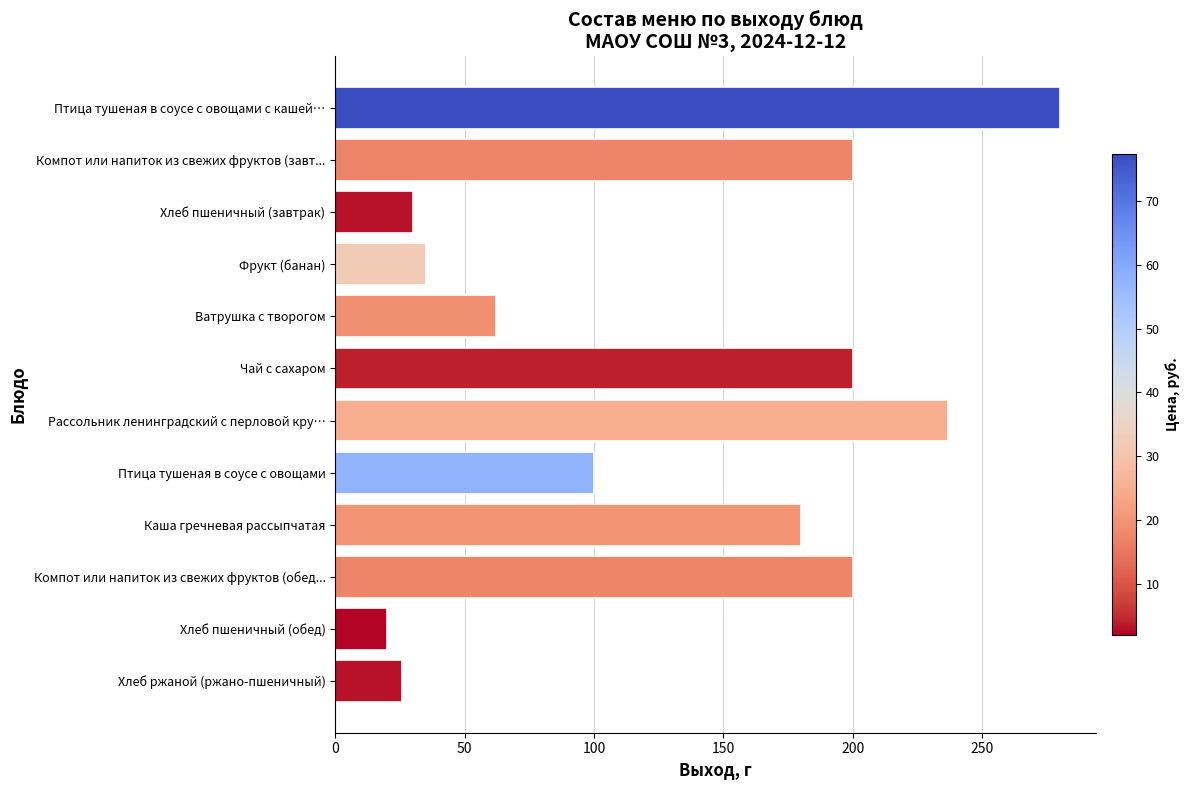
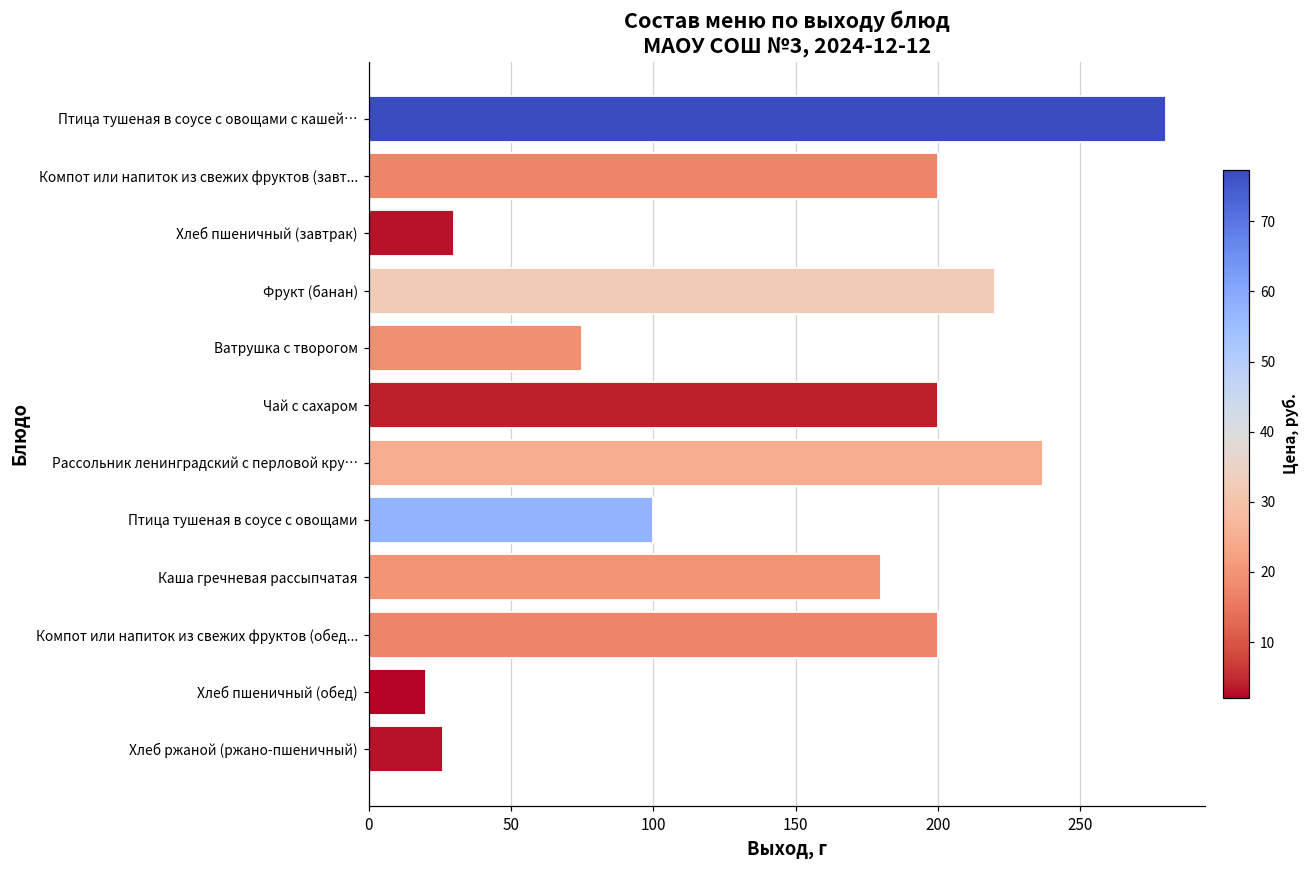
Фрукт (банан): 35 -> 220
Ватрушка с творогом: 62 -> 75
